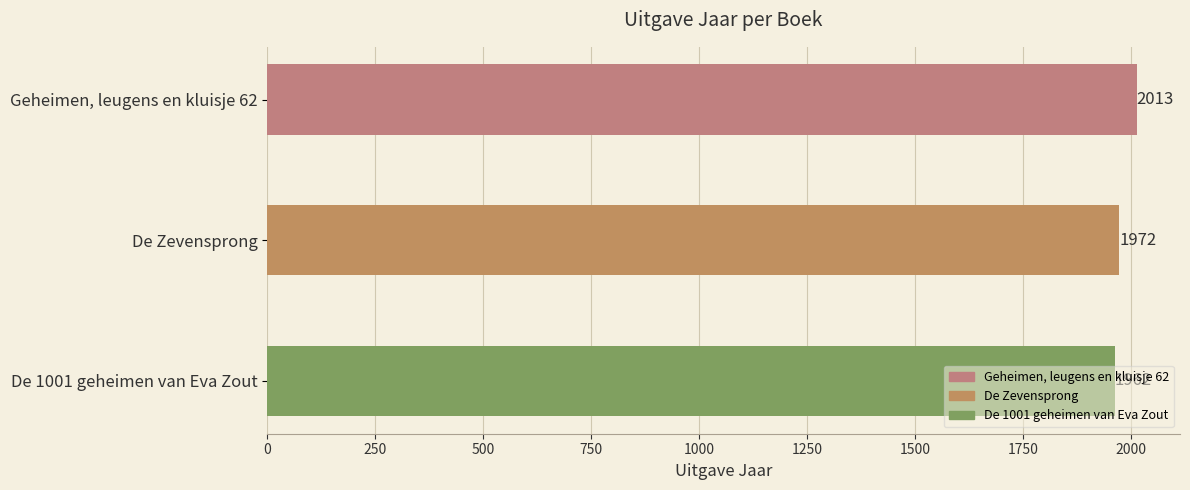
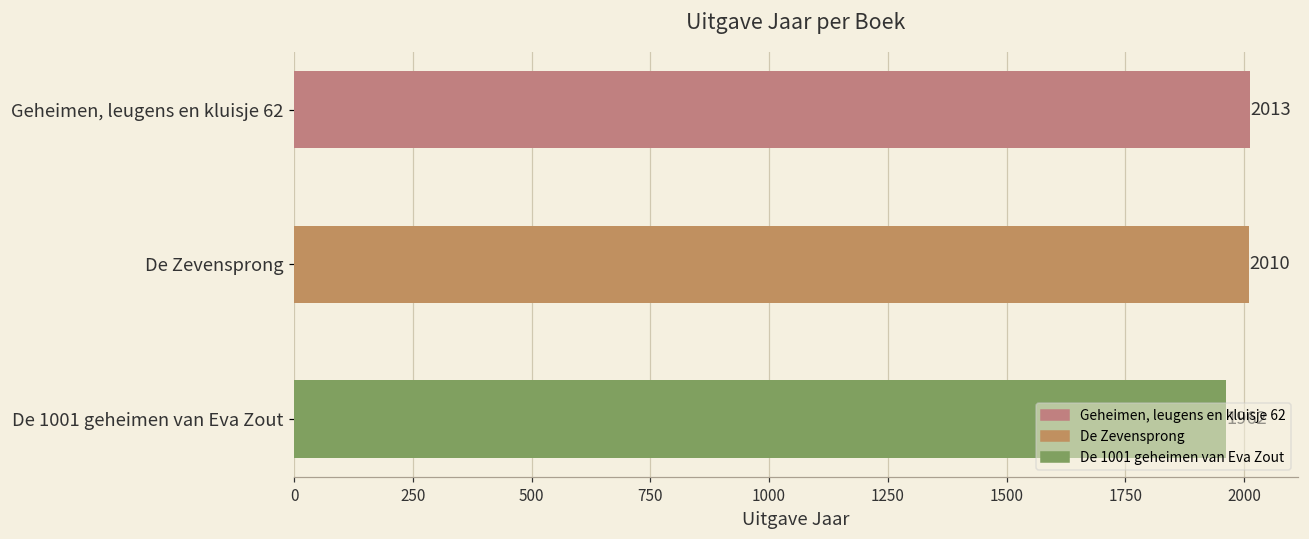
De Zevensprong: 1972 -> 2010
